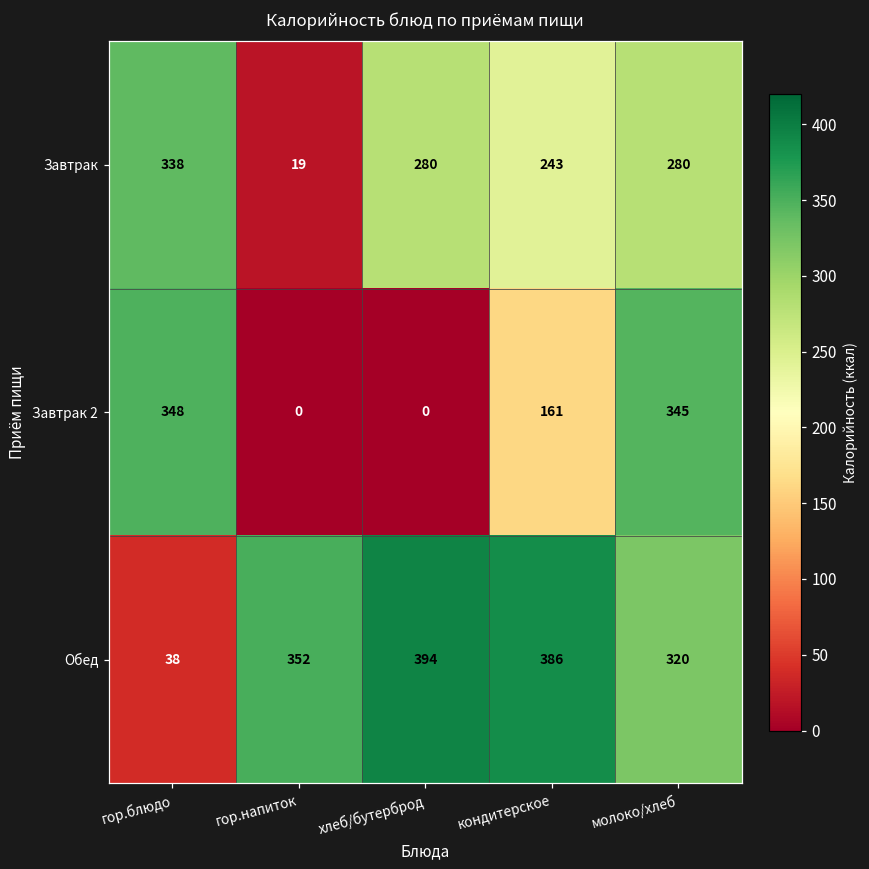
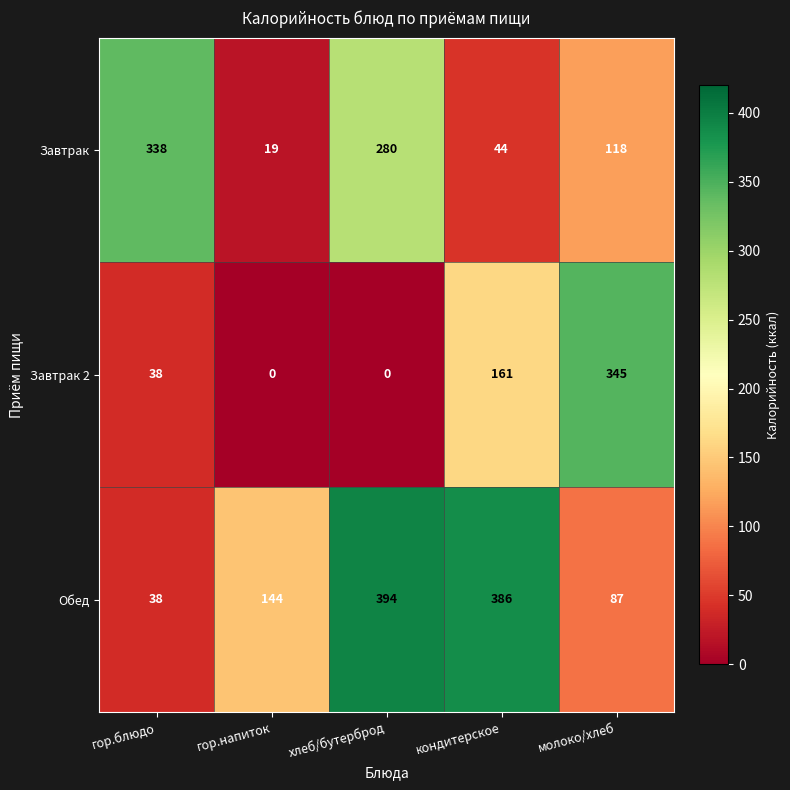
Завтрак, кондитерское: 243 -> 44
Завтрак, молоко/хлеб: 280 -> 118
Завтрак 2, гор.блюдо: 348 -> 38
Обед, гор.напиток: 352 -> 144
Обед, молоко/хлеб: 320 -> 87
